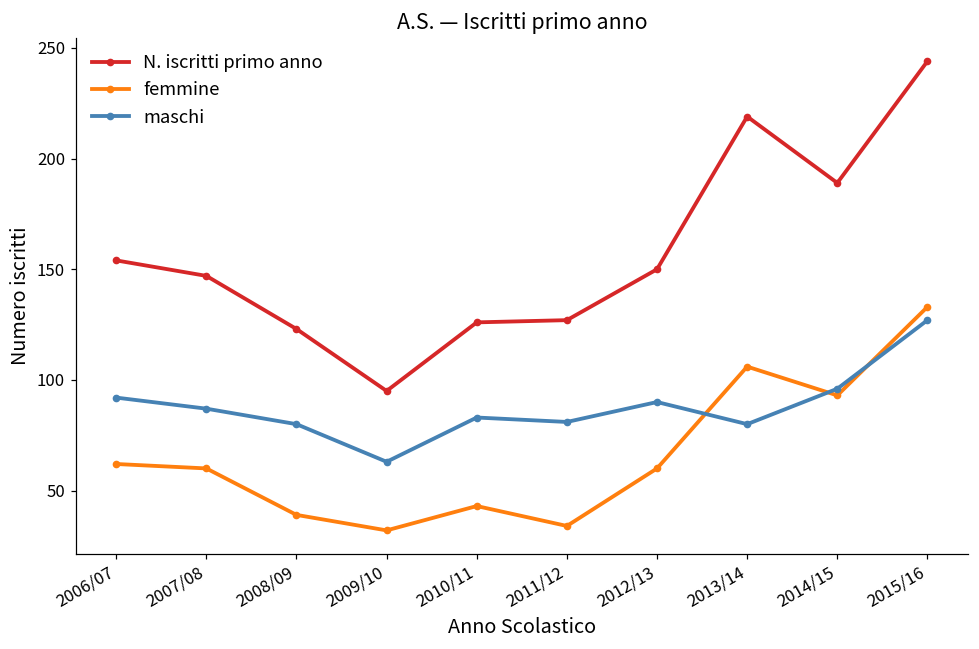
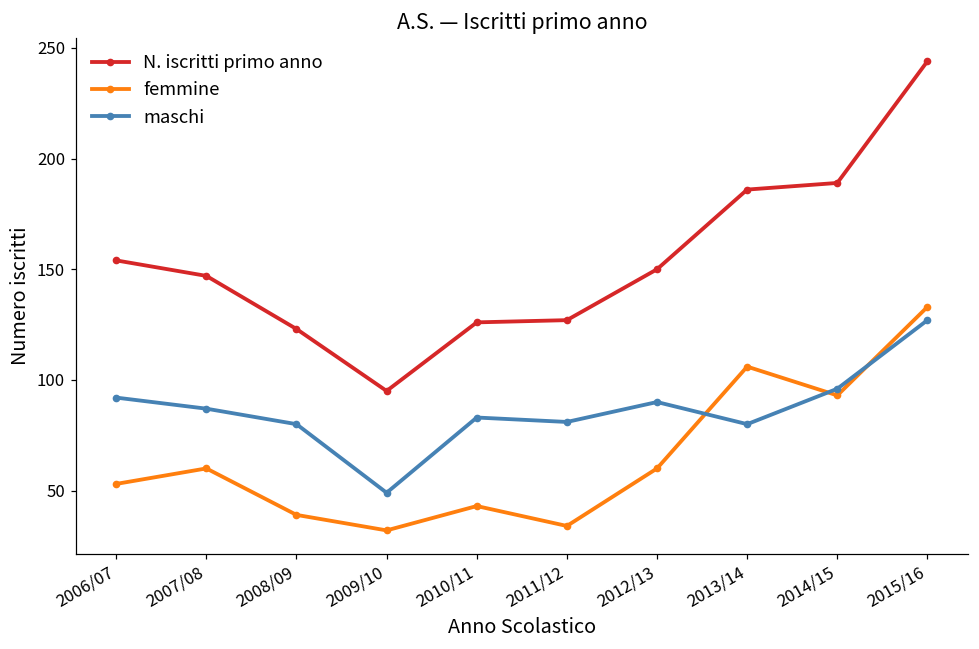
femmine, 2006/07: 62 -> 53
maschi, 2009/10: 63 -> 49
N. iscritti primo anno, 2013/14: 219 -> 186
